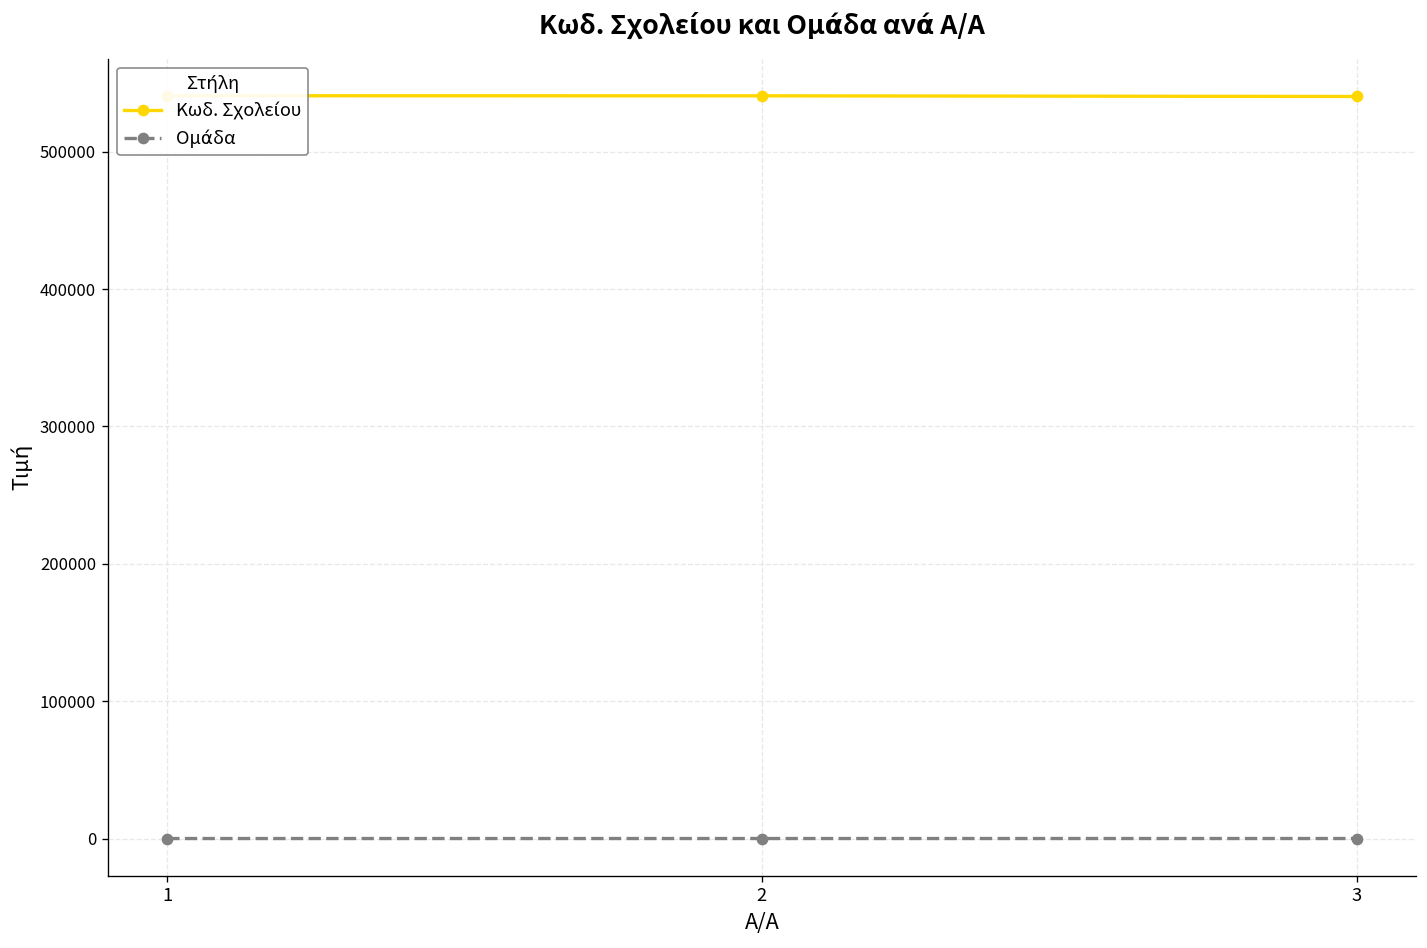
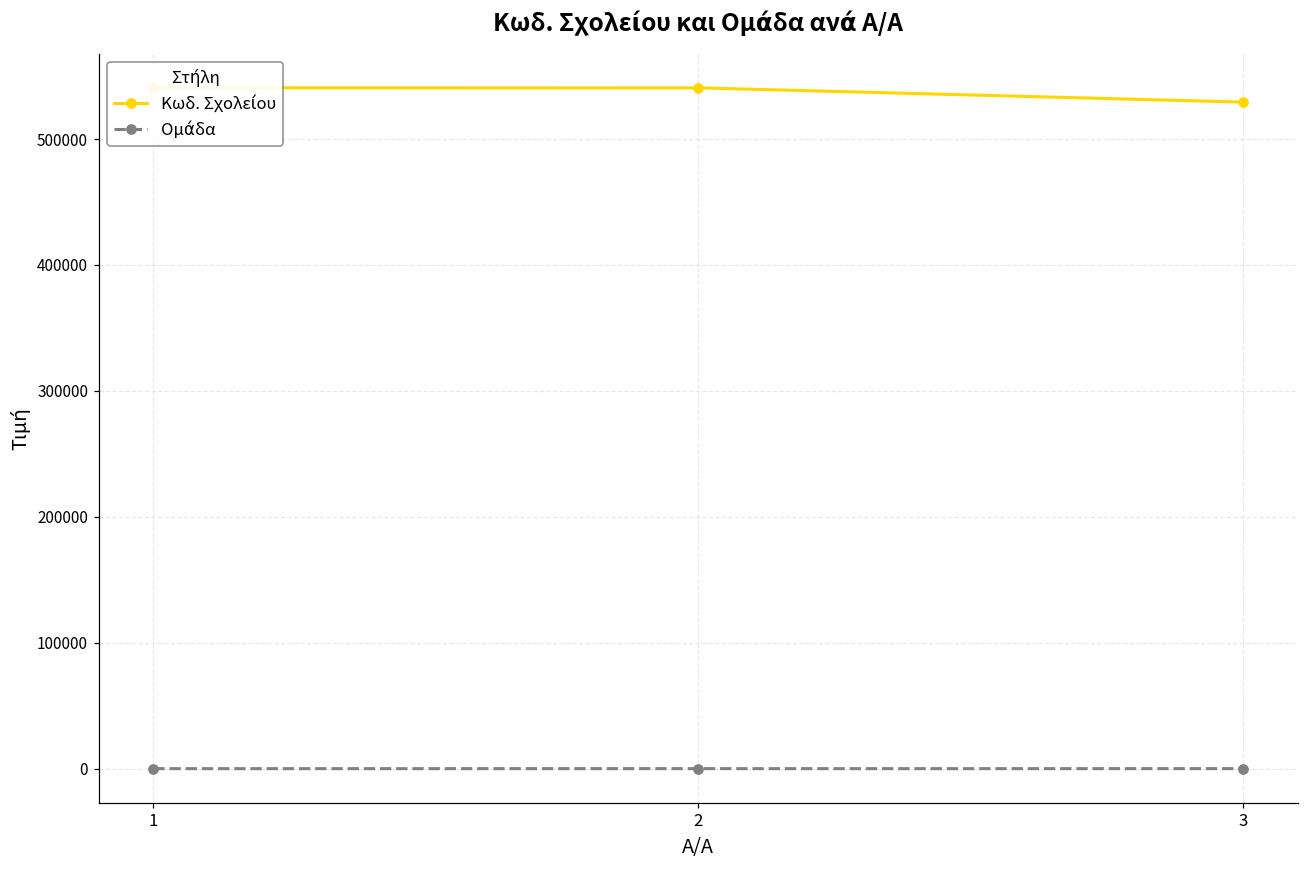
Κωδ. Σχολείου, 3: 540000 -> 529000
